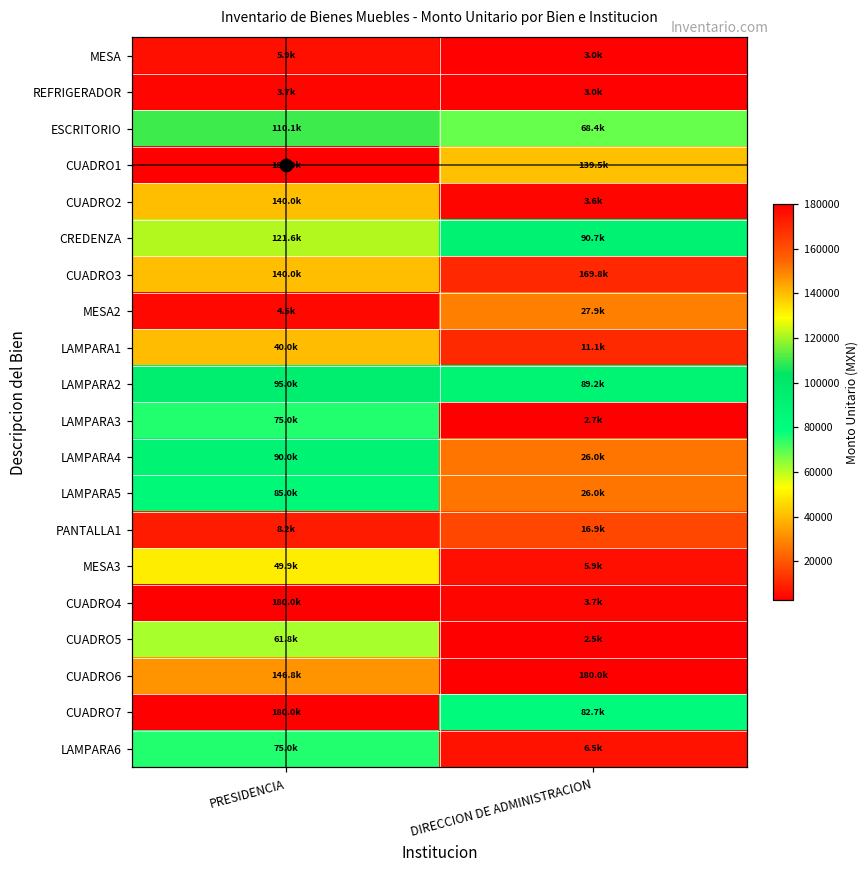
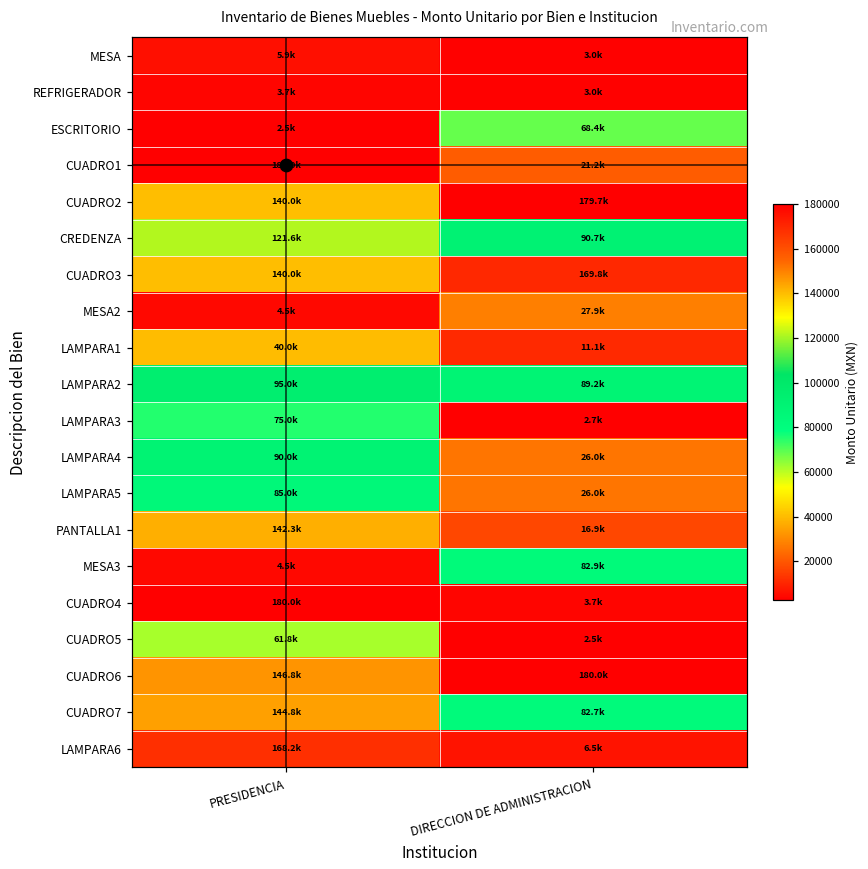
ESCRITORIO, PRESIDENCIA: 110.1k -> 2.5k
CUADRO1, DIRECCION DE ADMINISTRACION: 139.5k -> 21.2k
CUADRO2, DIRECCION DE ADMINISTRACION: 3.6k -> 179.7k
PANTALLA1, PRESIDENCIA: 8.2k -> 142.3k
MESA3, PRESIDENCIA: 49.9k -> 4.5k
MESA3, DIRECCION DE ADMINISTRACION: 5.9k -> 82.9k
CUADRO7, PRESIDENCIA: 180.0k -> 144.8k
LAMPARA6, PRESIDENCIA: 75.0k -> 168.2k
